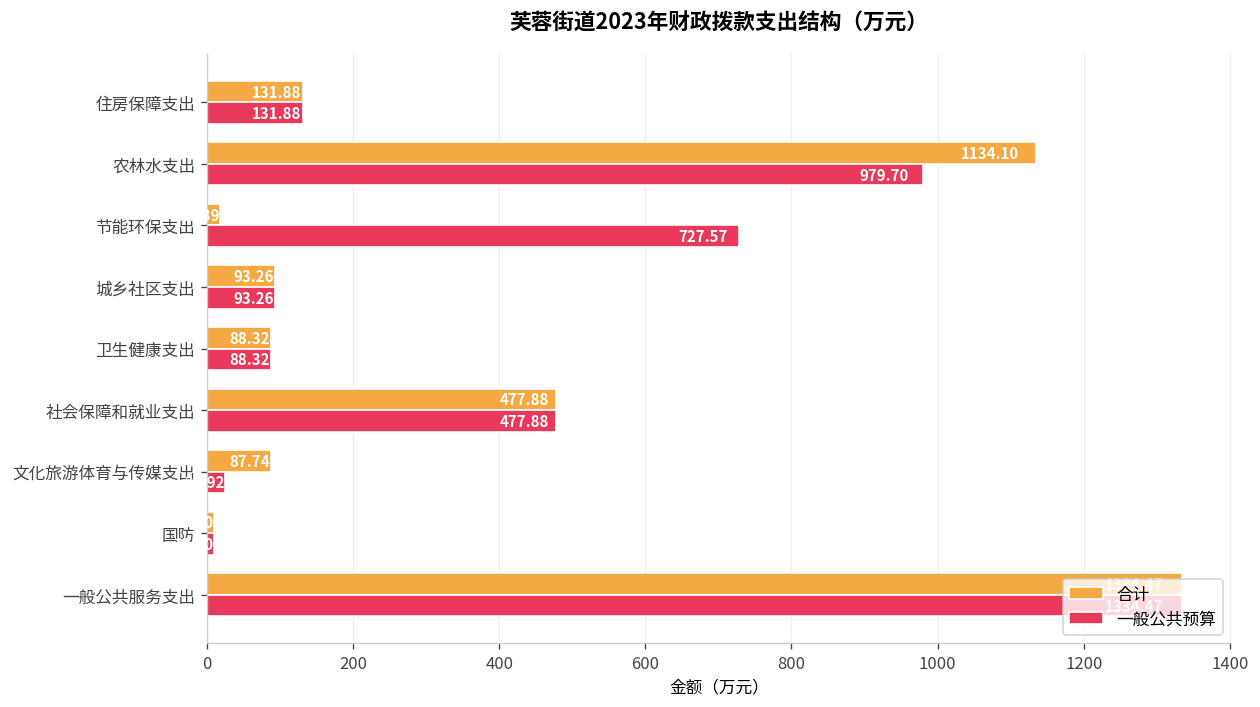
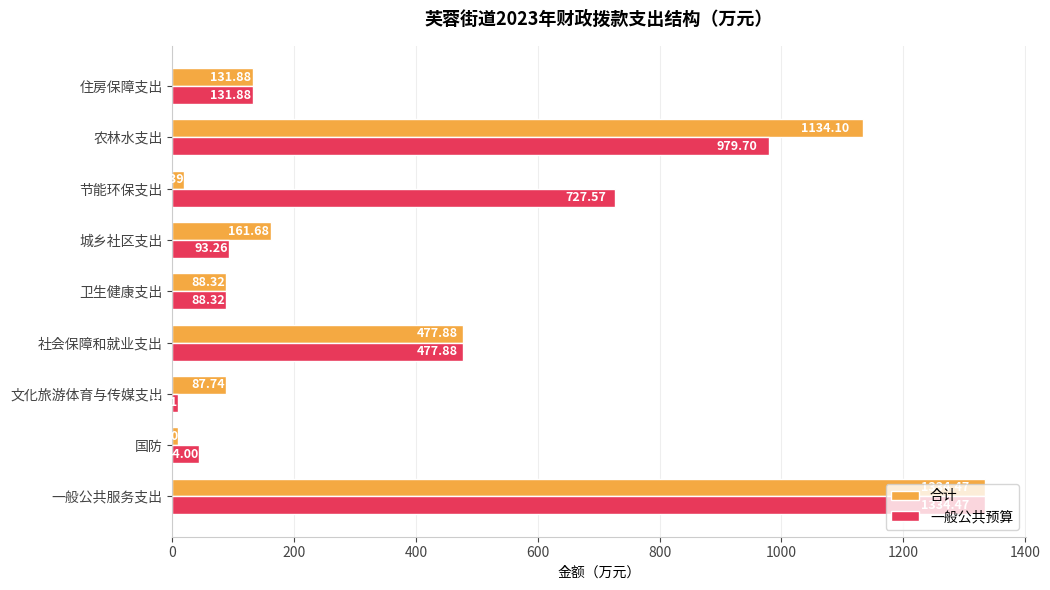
合计, 城乡社区支出: 93.26 -> 161.68
一般公共预算, 文化旅游体育与传媒支出: 20 -> 10
一般公共预算, 国防: 10 -> 40
